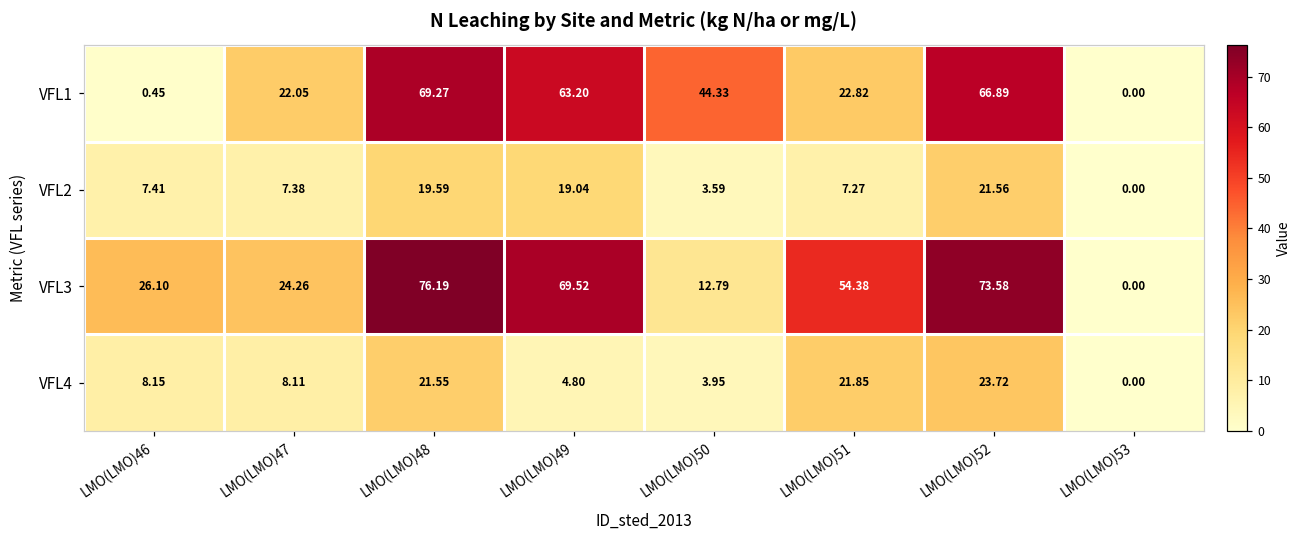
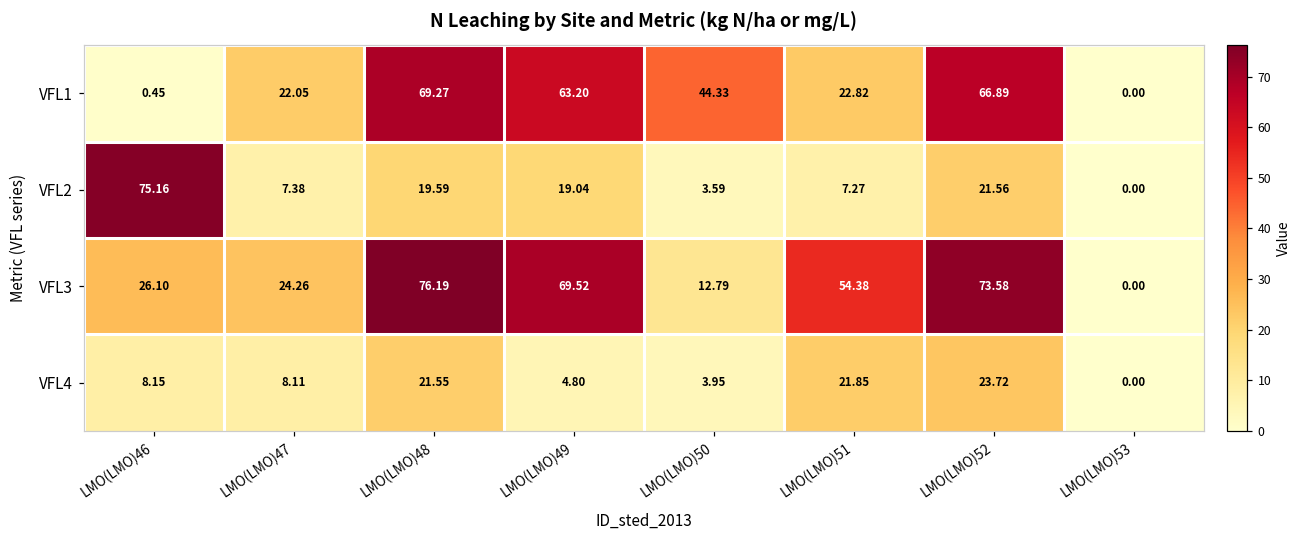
VFL2, LMO(LMO)46: 7.41 -> 75.16
